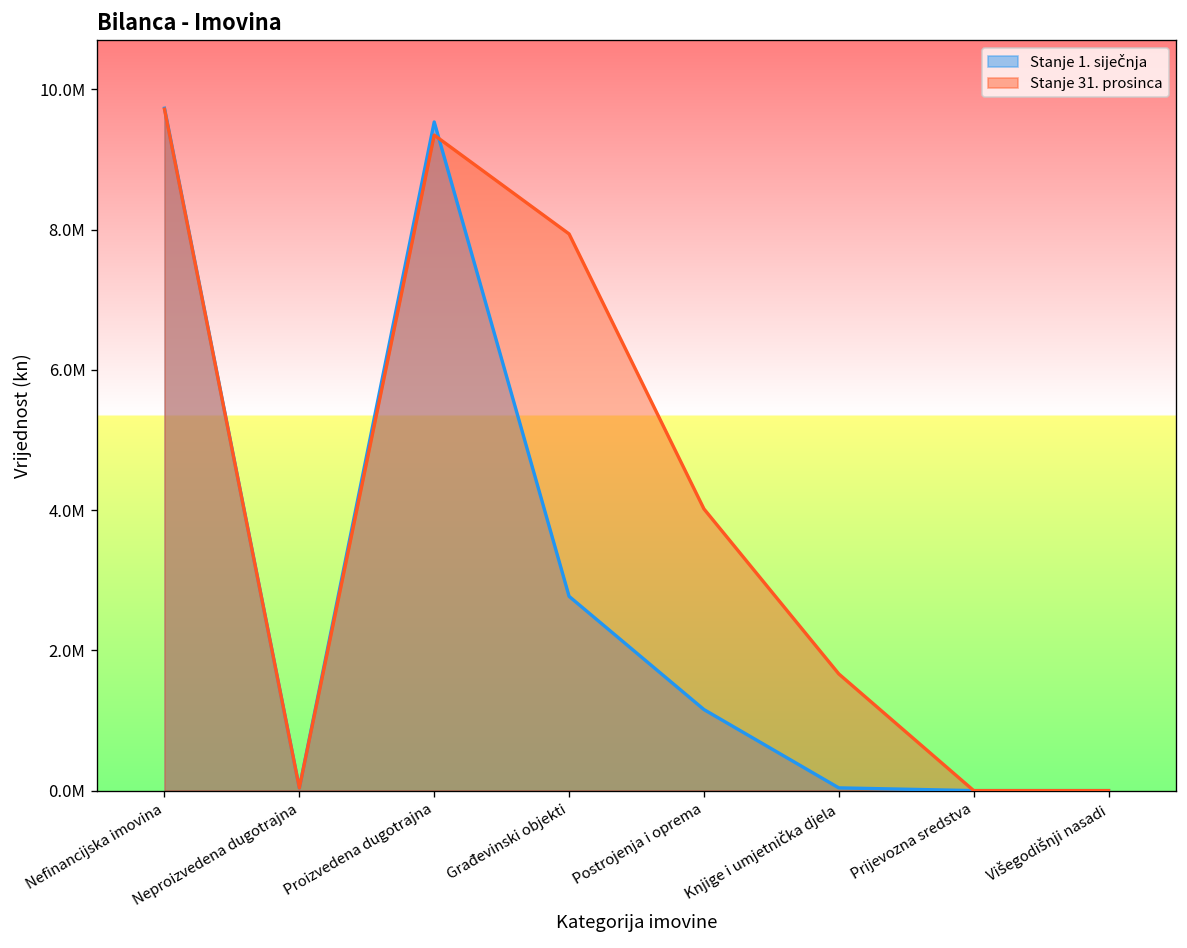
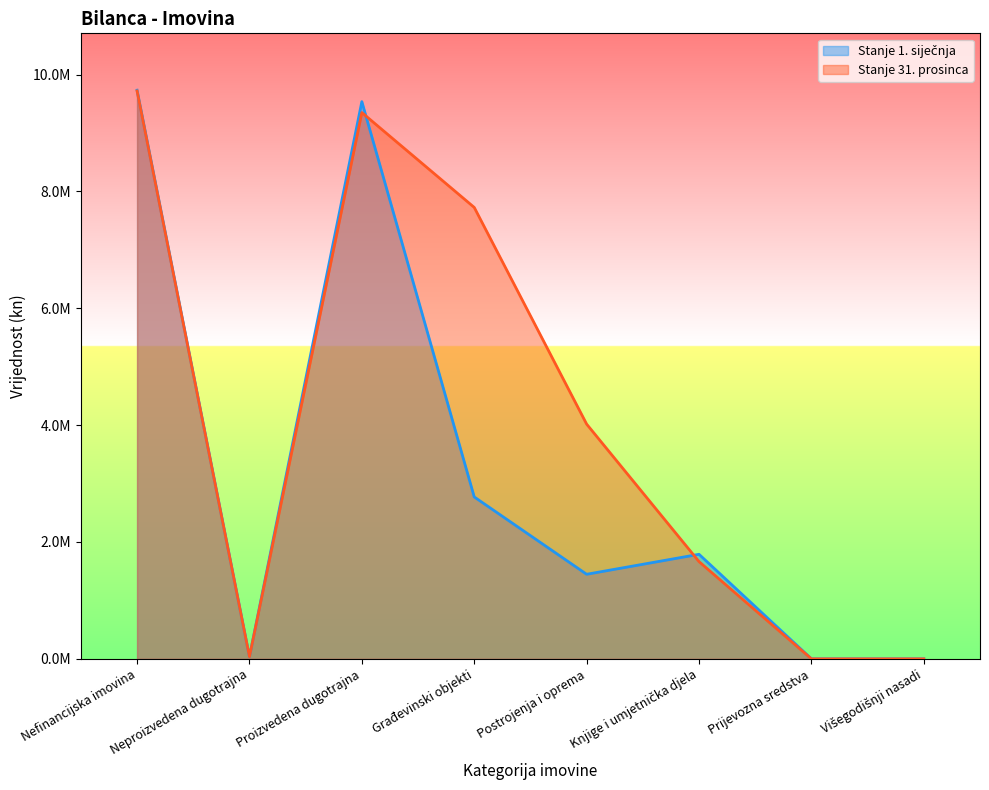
Stanje 31. prosinca, Građevinski objekti: 7900000 -> 7700000
Stanje 1. siječnja, Postrojenja i oprema: 1200000 -> 1400000
Stanje 1. siječnja, Knjige i umjetnička djela: 0 -> 1800000
